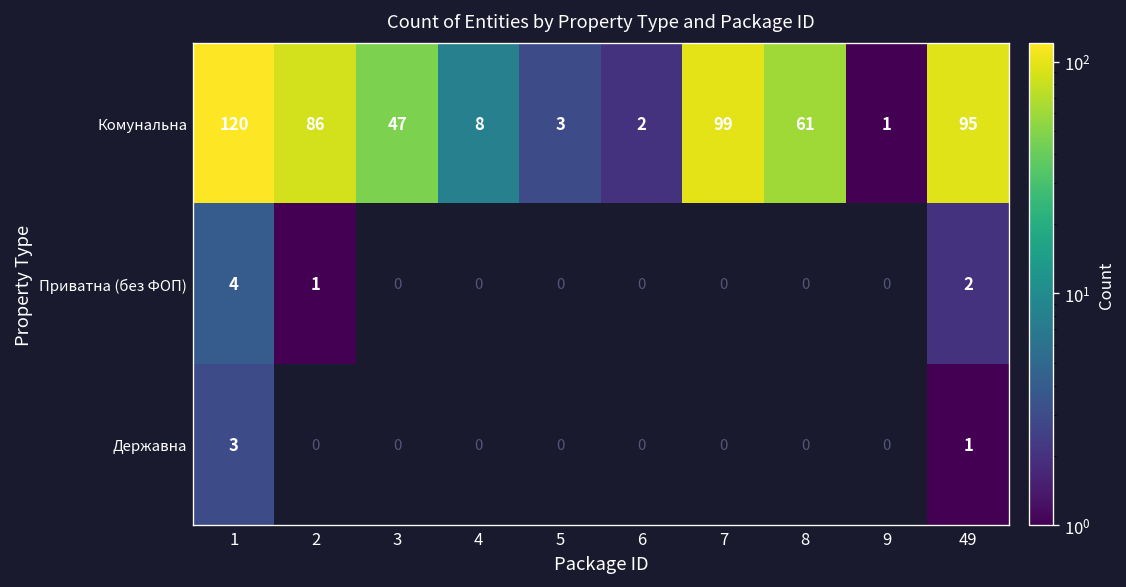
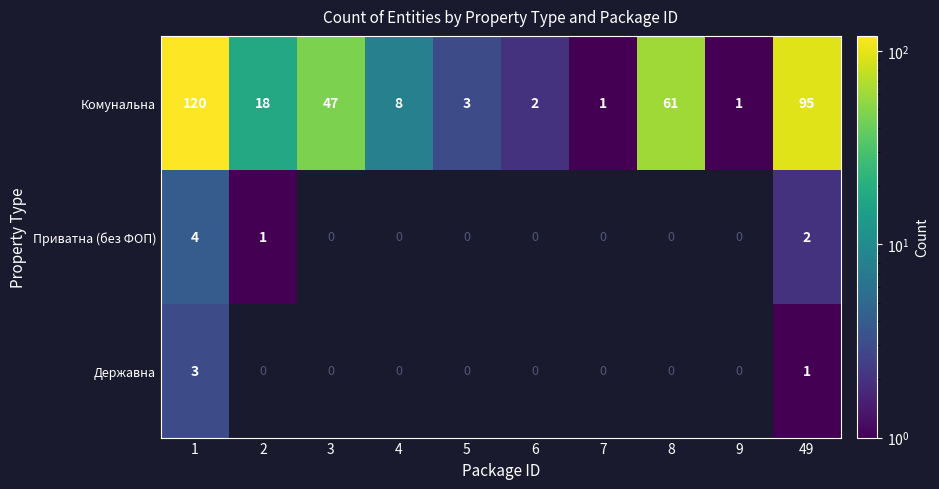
Комунальна, 2: 86 -> 18
Комунальна, 7: 99 -> 1
